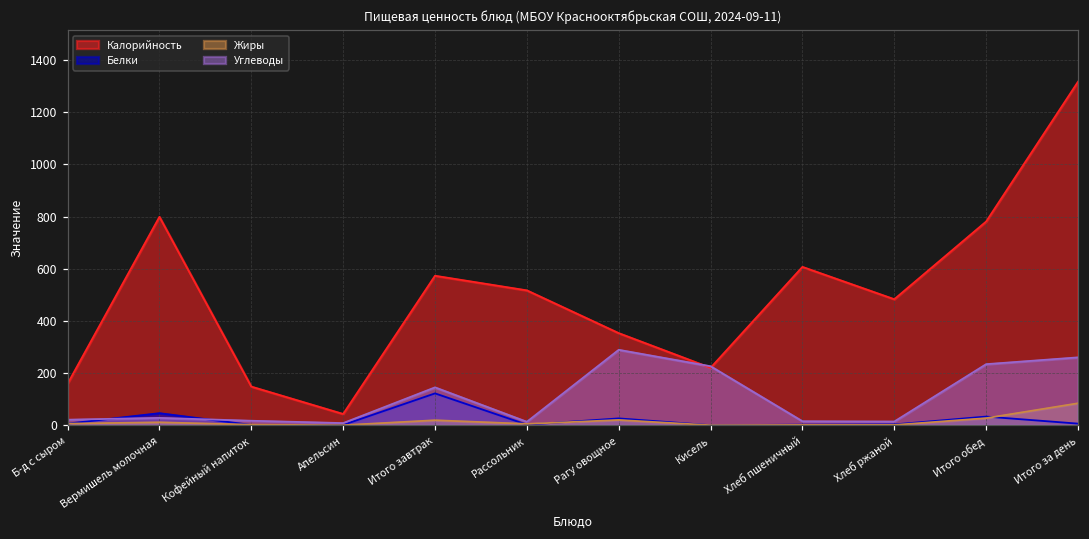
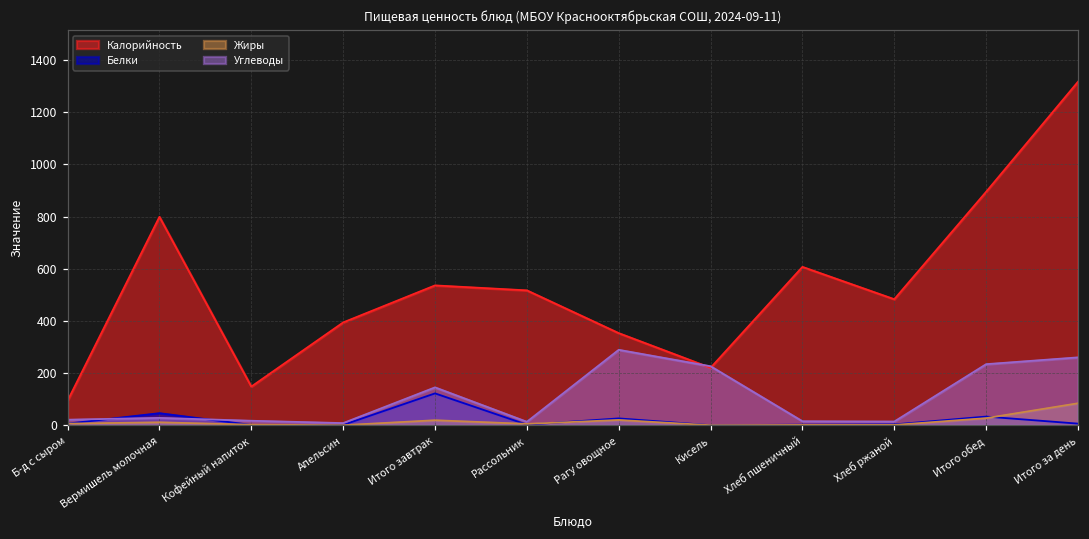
Калорийность, Б-д с сыром: 160 -> 90
Калорийность, Апельсин: 40 -> 390
Калорийность, Итого завтрак: 570 -> 540
Калорийность, Итого обед: 780 -> 900
